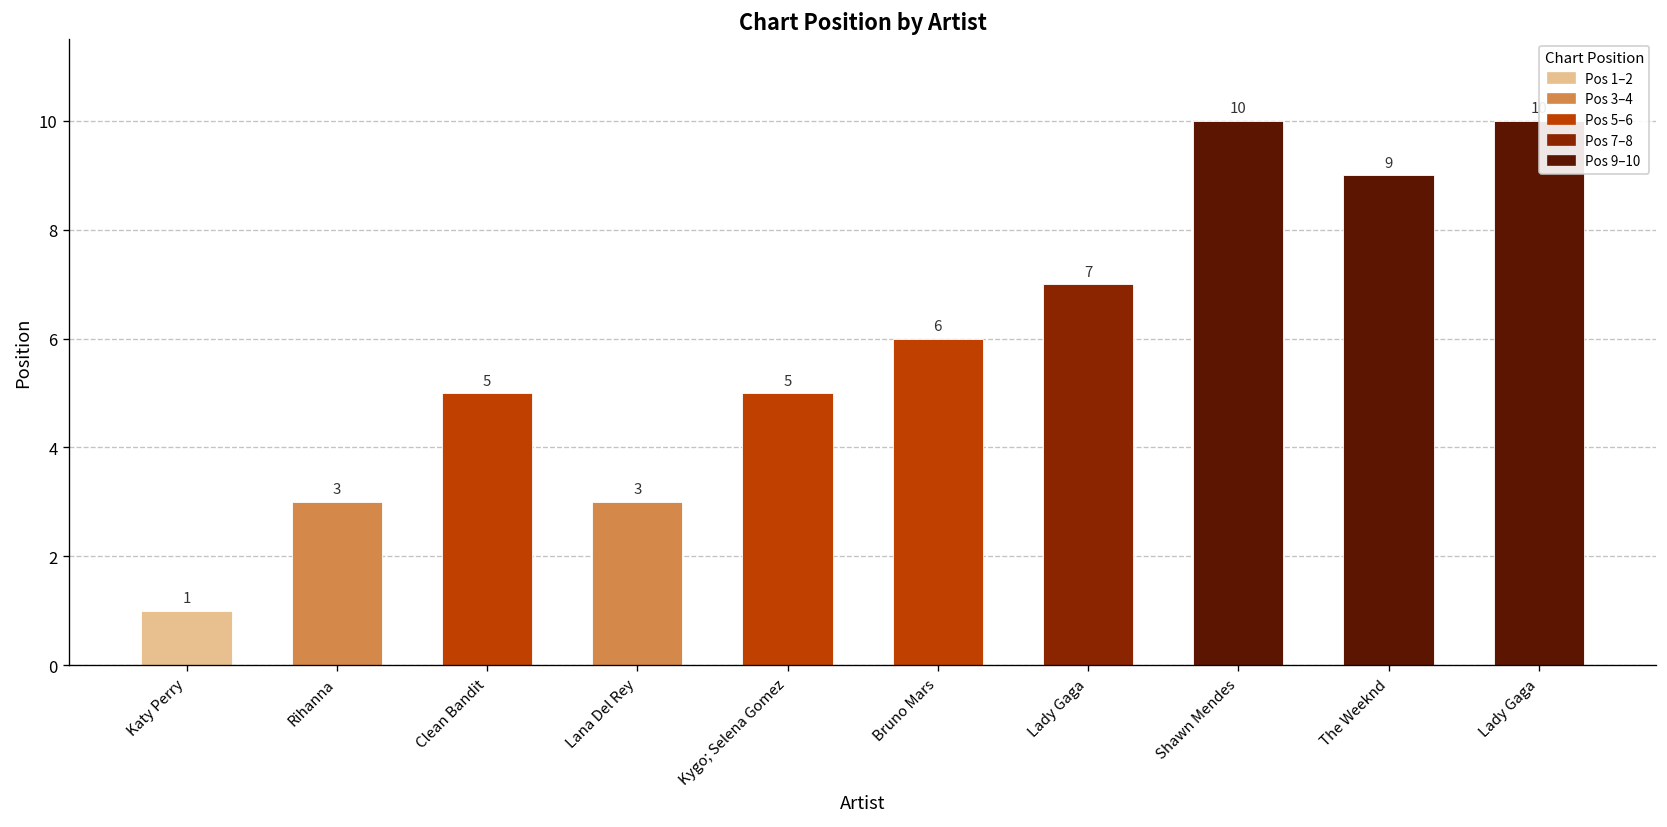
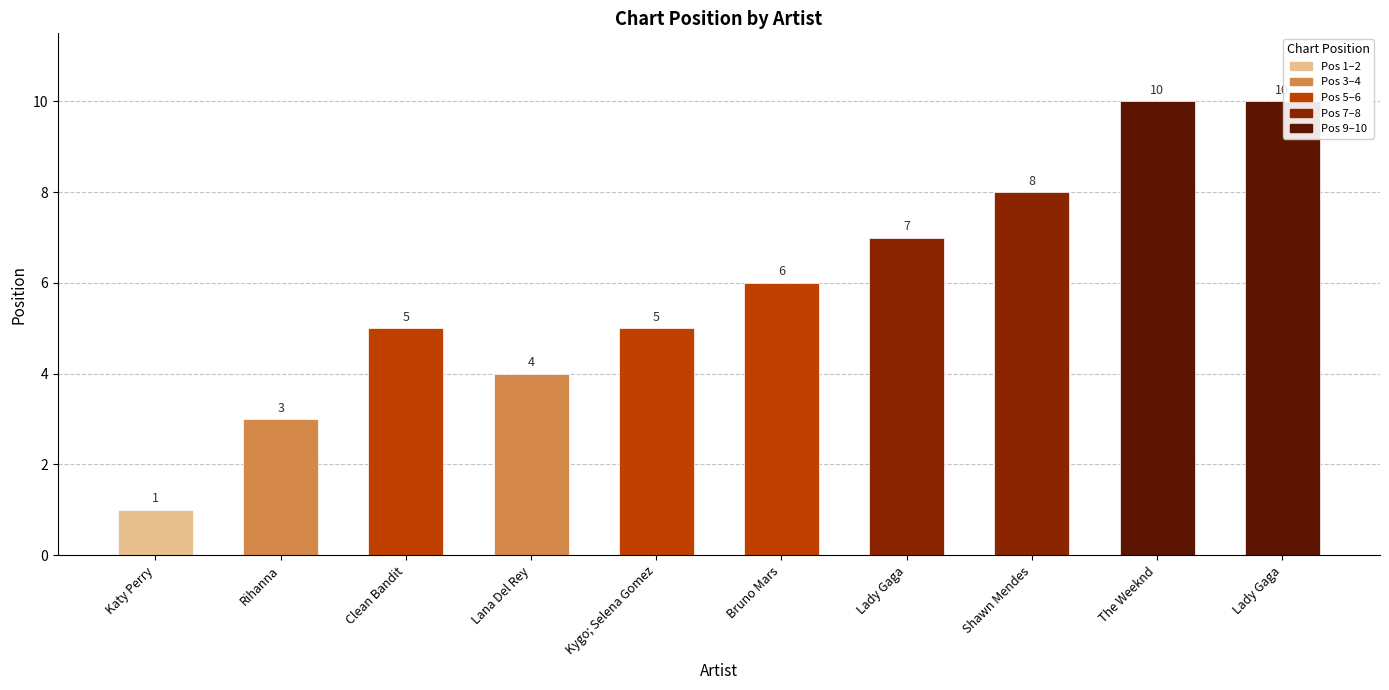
Lana Del Rey: 3 -> 4
Shawn Mendes: 10 -> 8
The Weeknd: 9 -> 10
